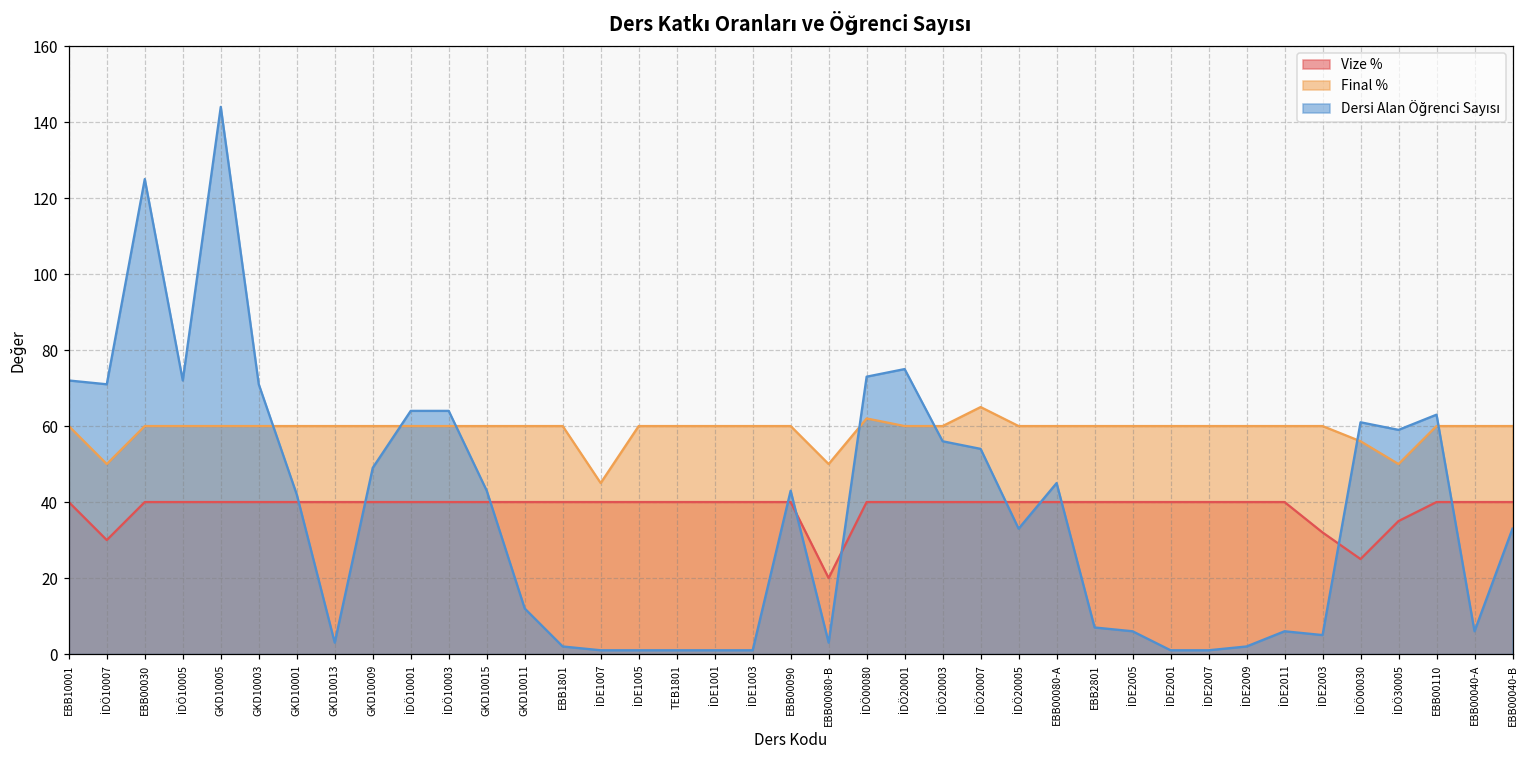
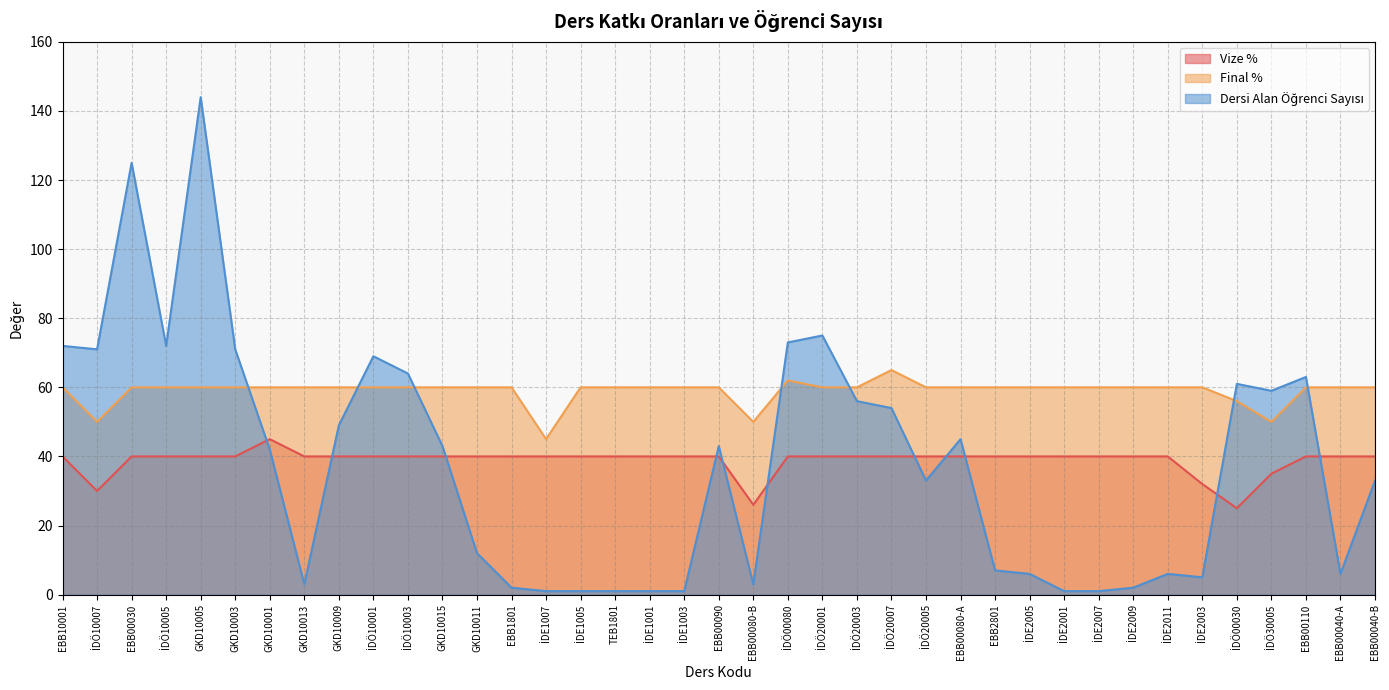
Vize %, GKD10001: 40 -> 45
Dersi Alan Öğrenci Sayısı, İDÖ10001: 64 -> 69
Vize %, EBB00080-B: 20 -> 26
